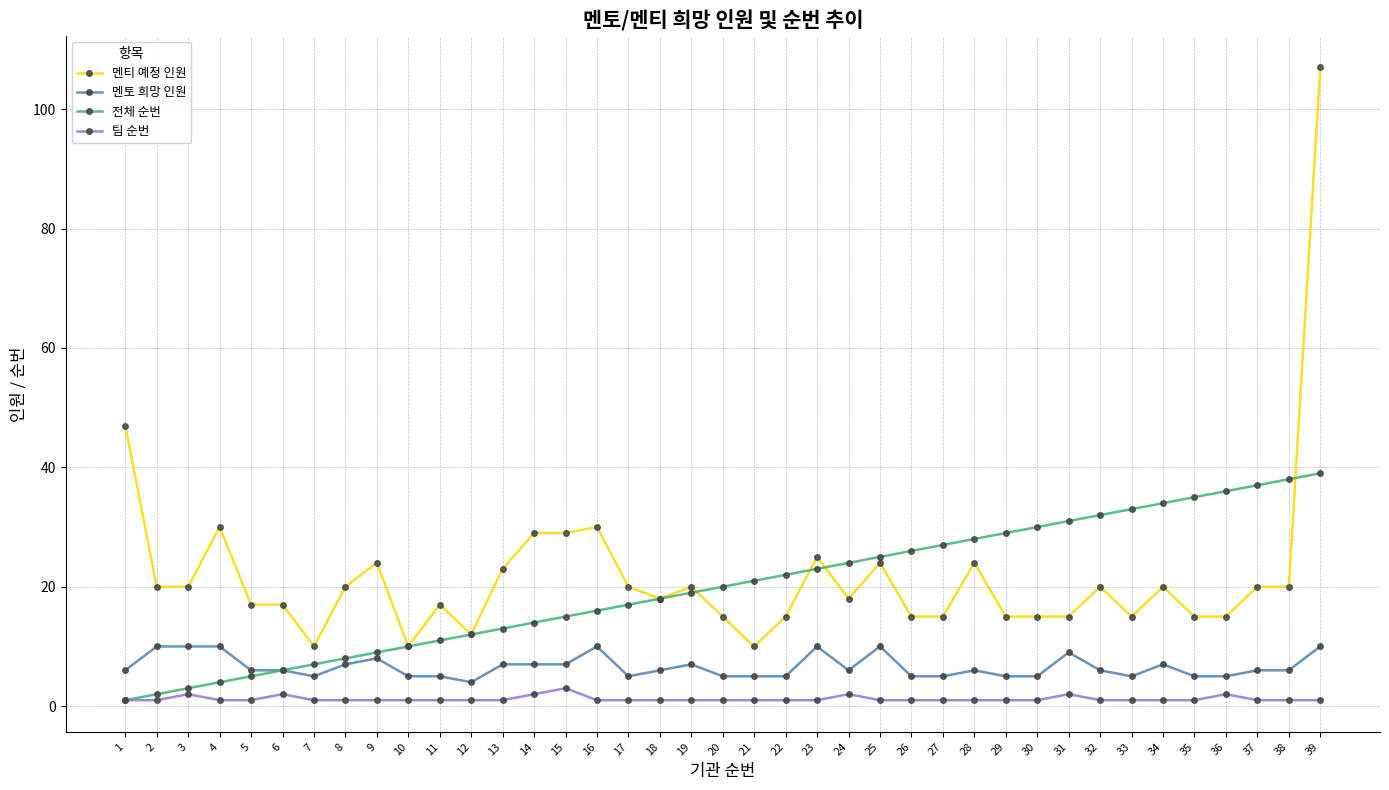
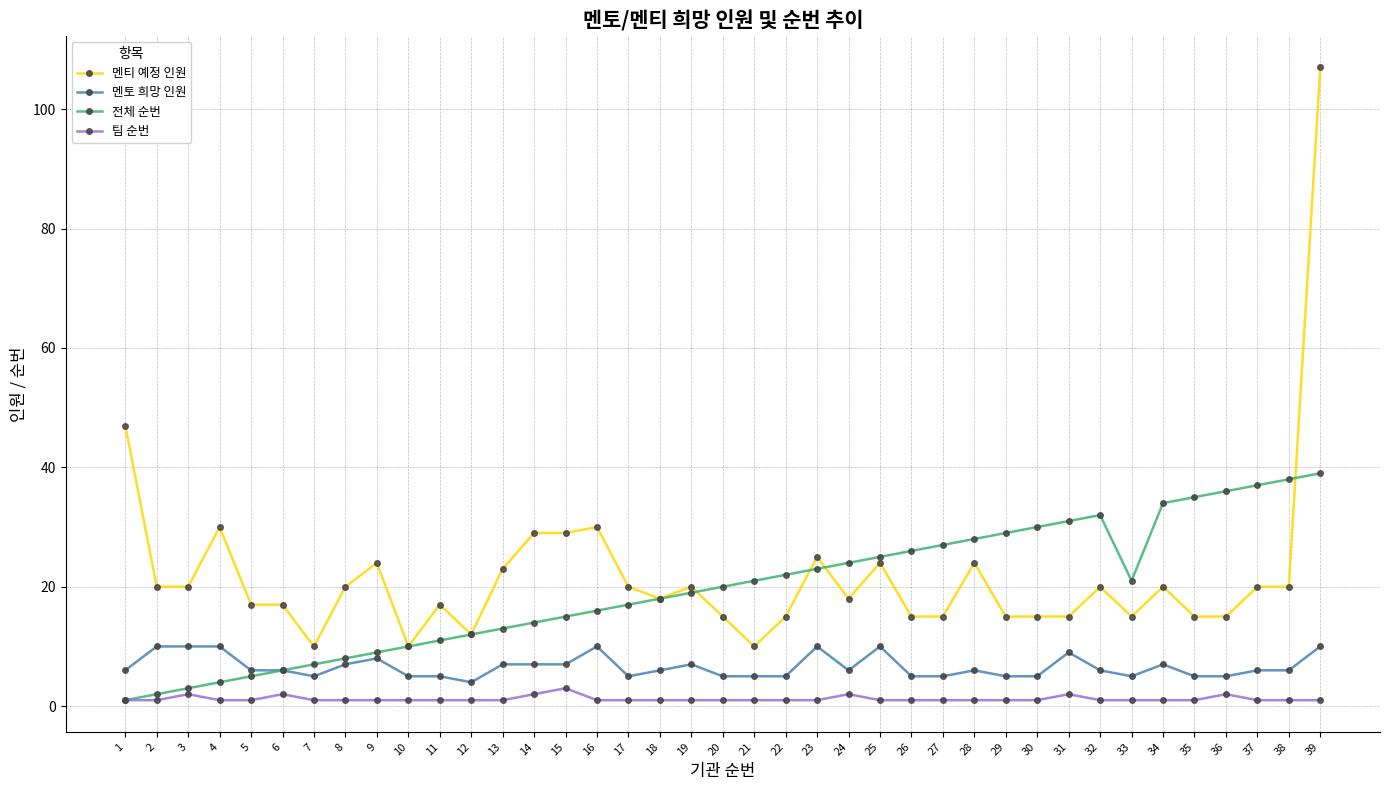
전체 순번, 33: 33 -> 21
